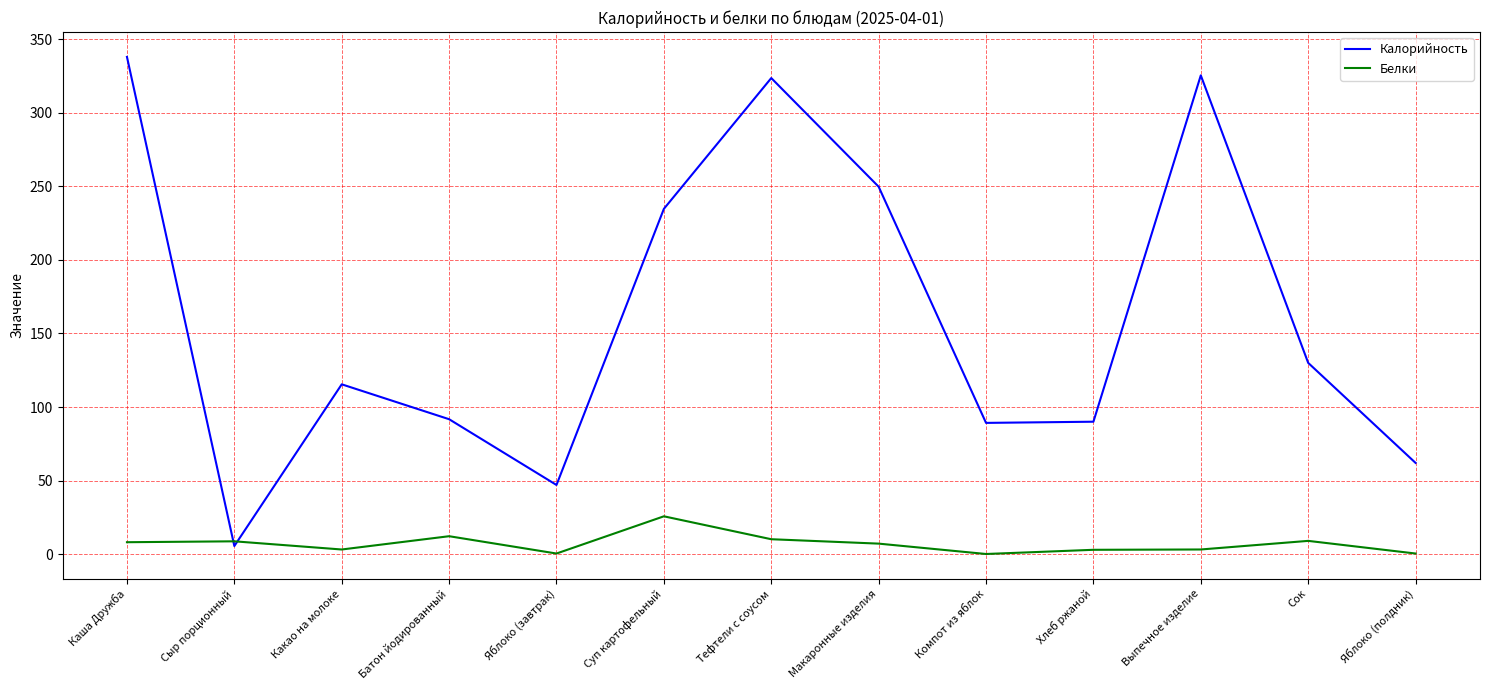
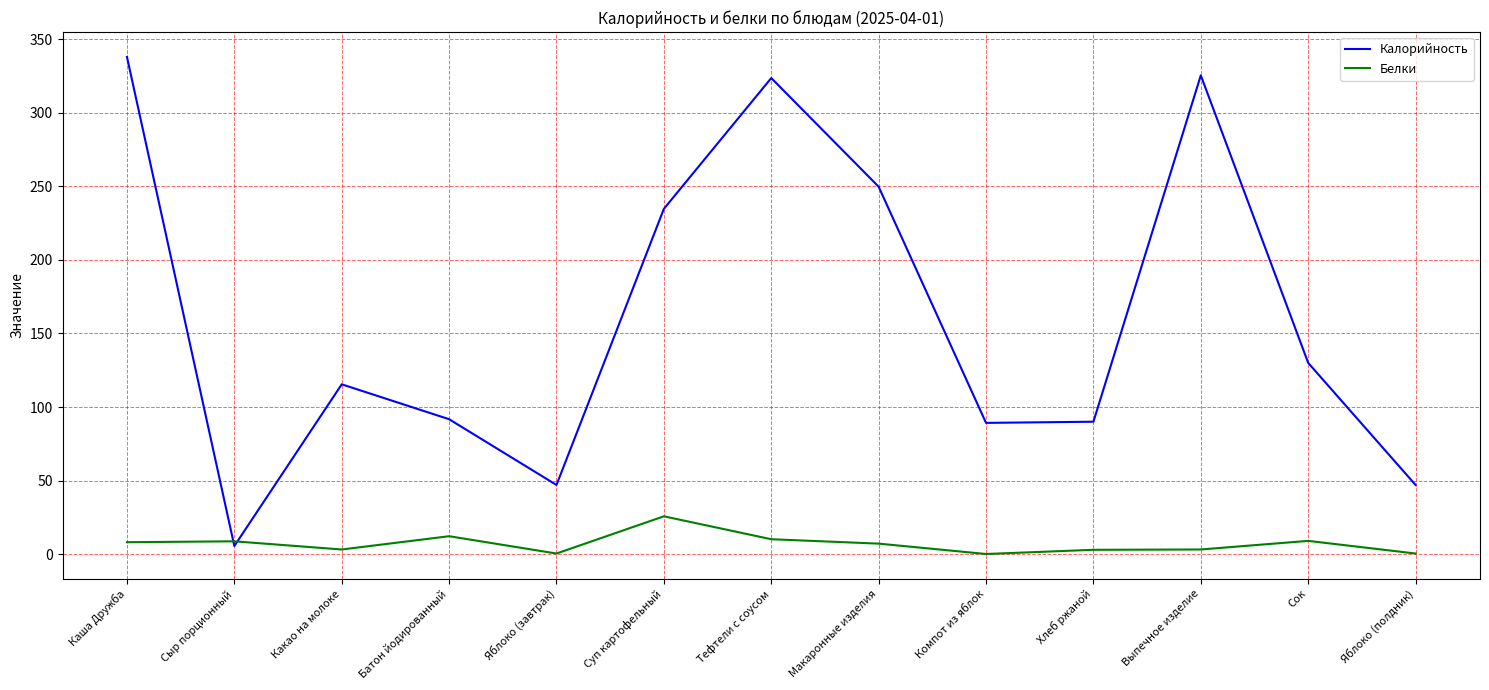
Калорийность, Яблоко (полдник): 62 -> 47
